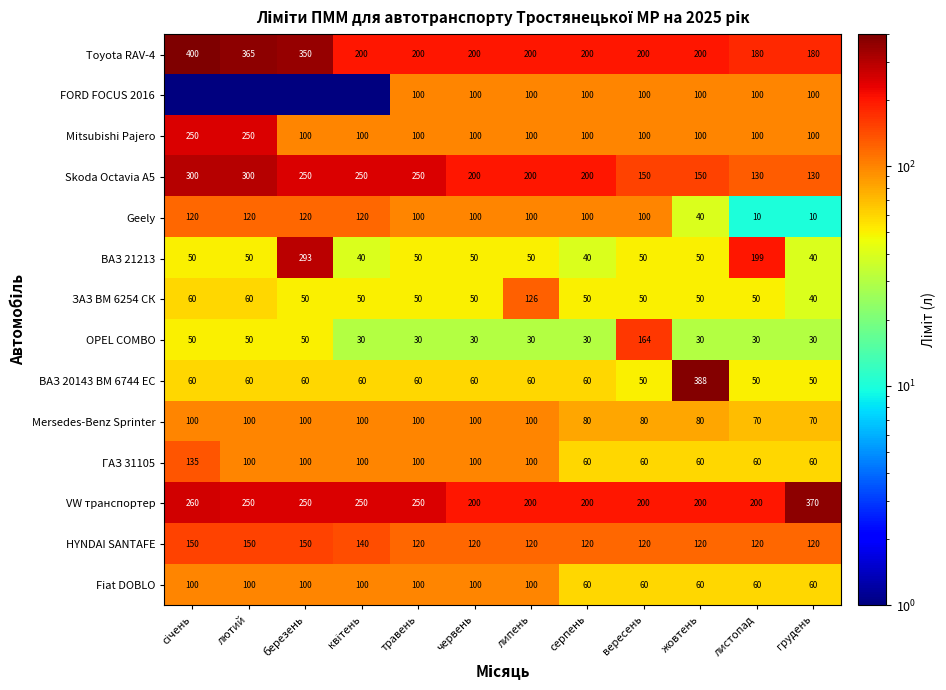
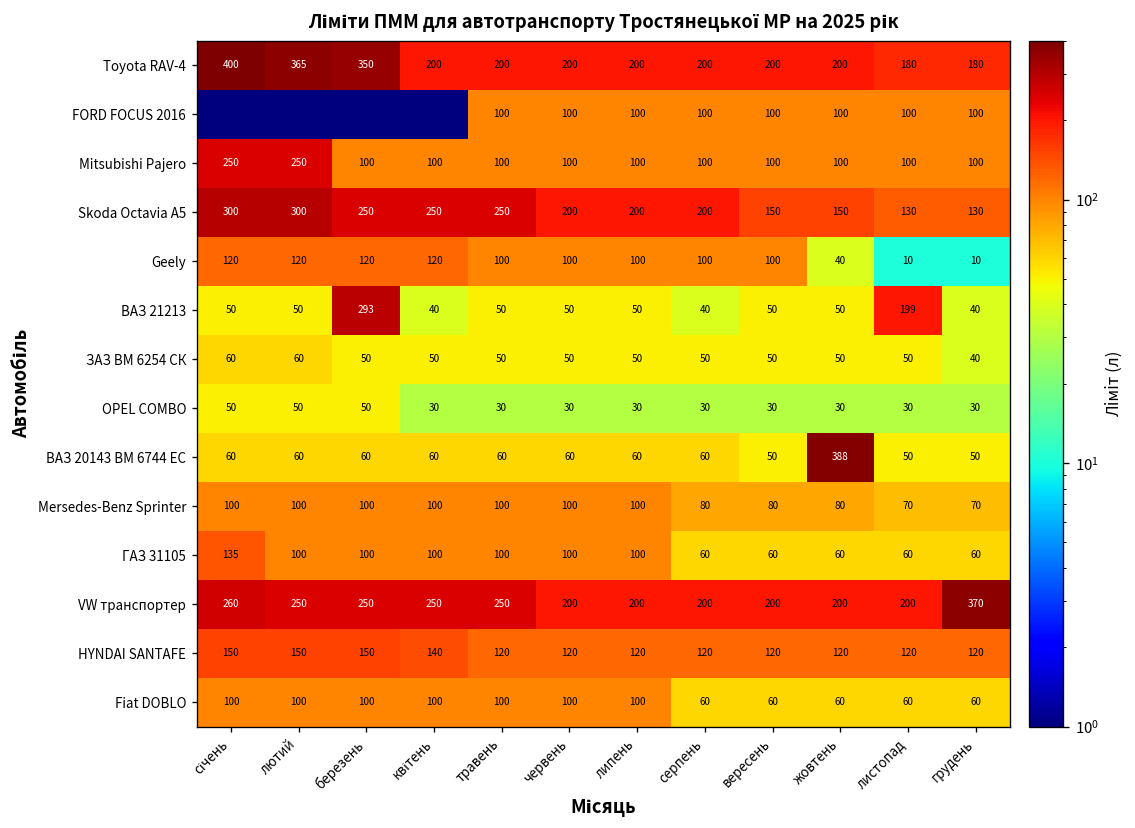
ЗАЗ ВМ 6254 СК, липень: 126 -> 50
OPEL COMBO, вересень: 164 -> 30
